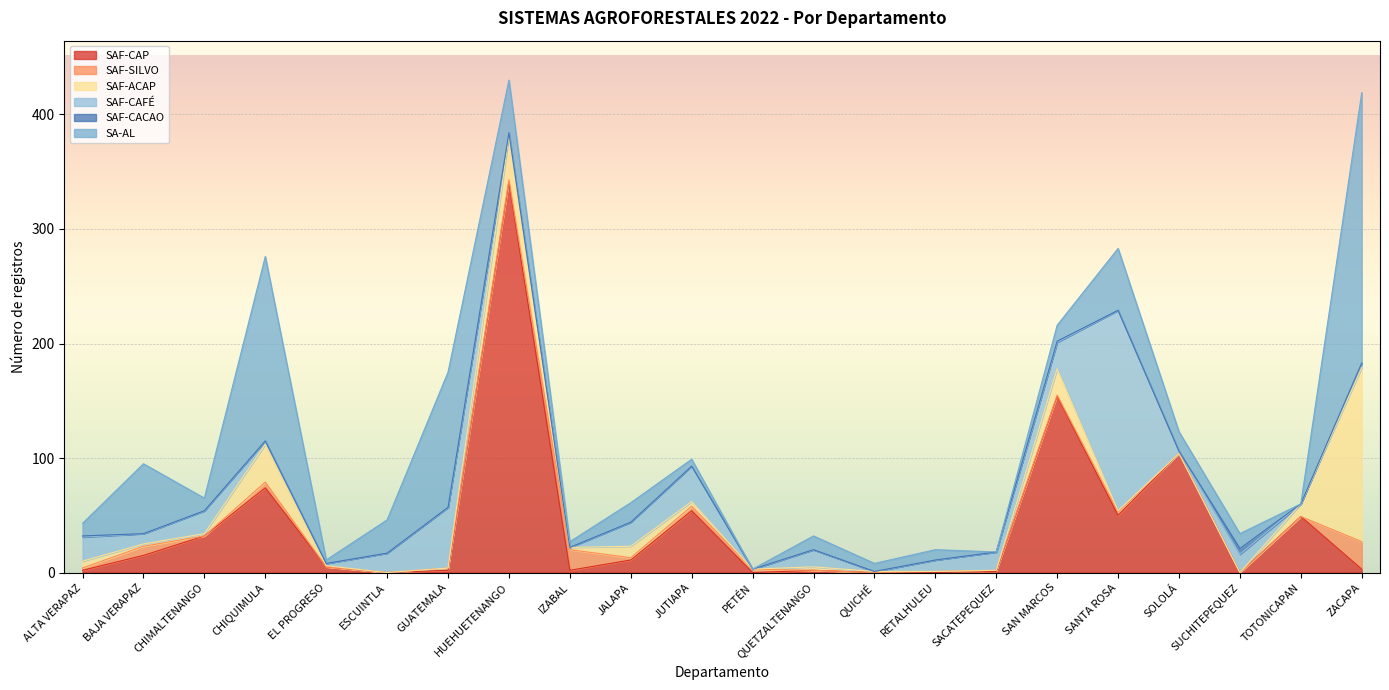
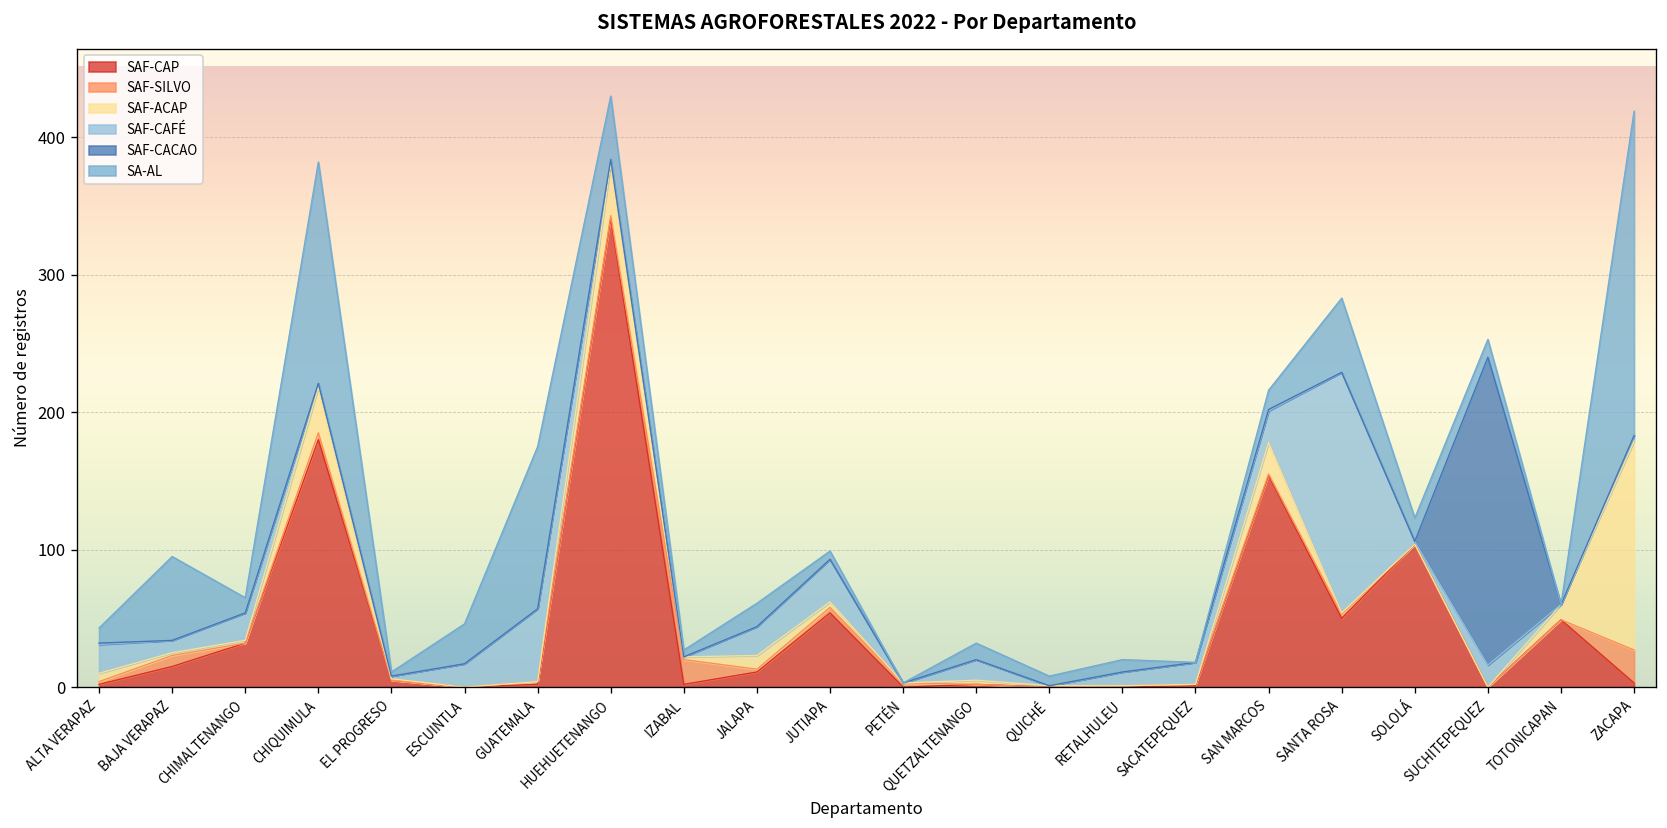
SAF-CAP, CHIQUIMULA: 74 -> 180
SAF-CACAO, SUCHITEPEQUEZ: 5 -> 224
